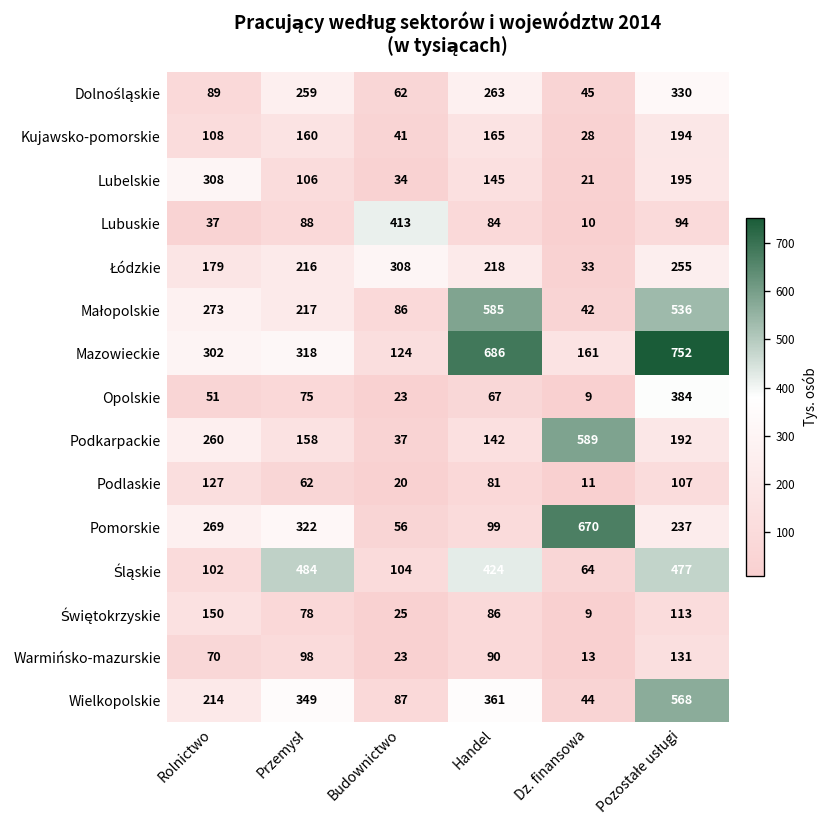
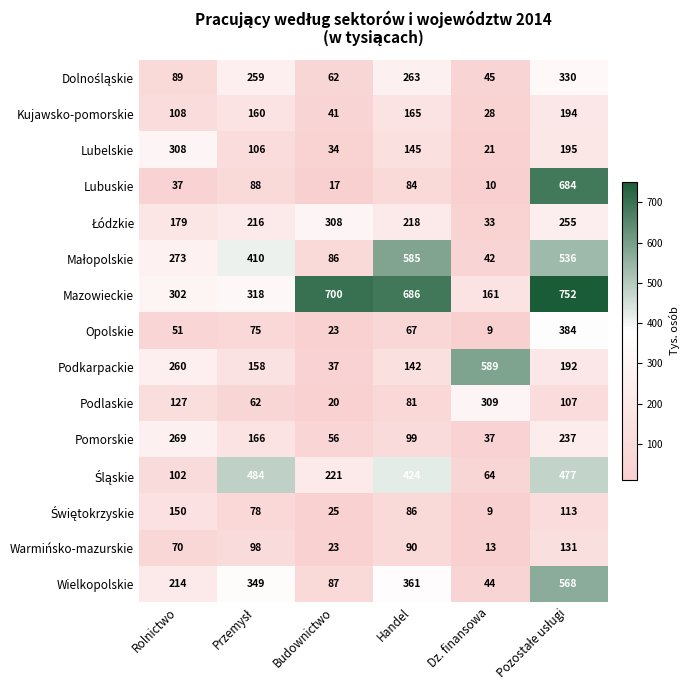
Lubuskie, Budownictwo: 413 -> 17
Lubuskie, Pozostałe usługi: 94 -> 684
Małopolskie, Przemysł: 217 -> 410
Mazowieckie, Budownictwo: 124 -> 700
Podlaskie, Dz. finansowa: 11 -> 309
Pomorskie, Przemysł: 322 -> 166
Pomorskie, Dz. finansowa: 670 -> 37
Śląskie, Budownictwo: 104 -> 221
